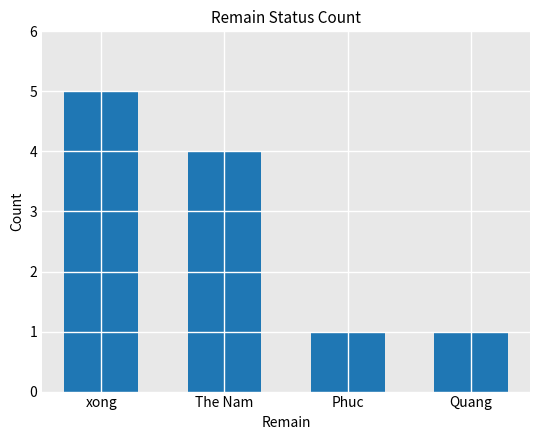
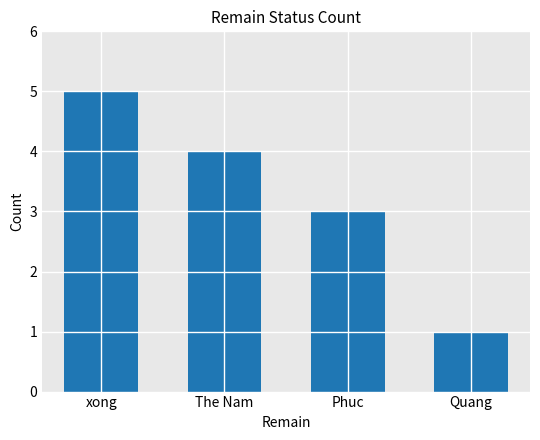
Phuc: 1 -> 3
